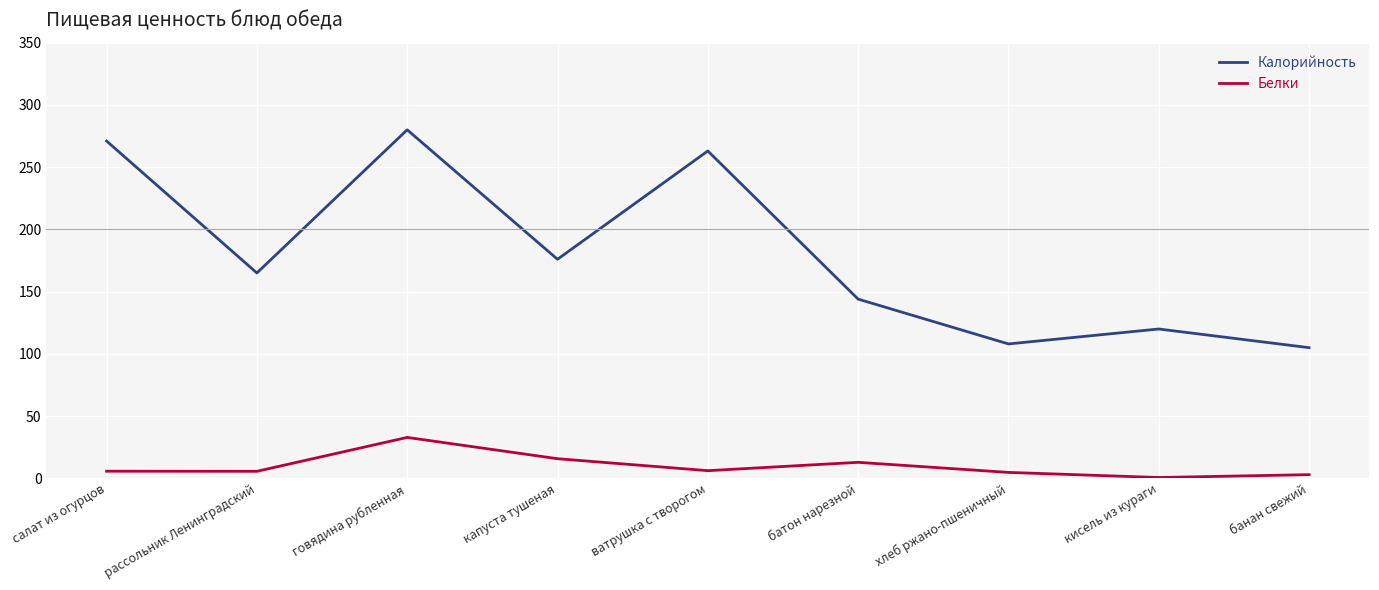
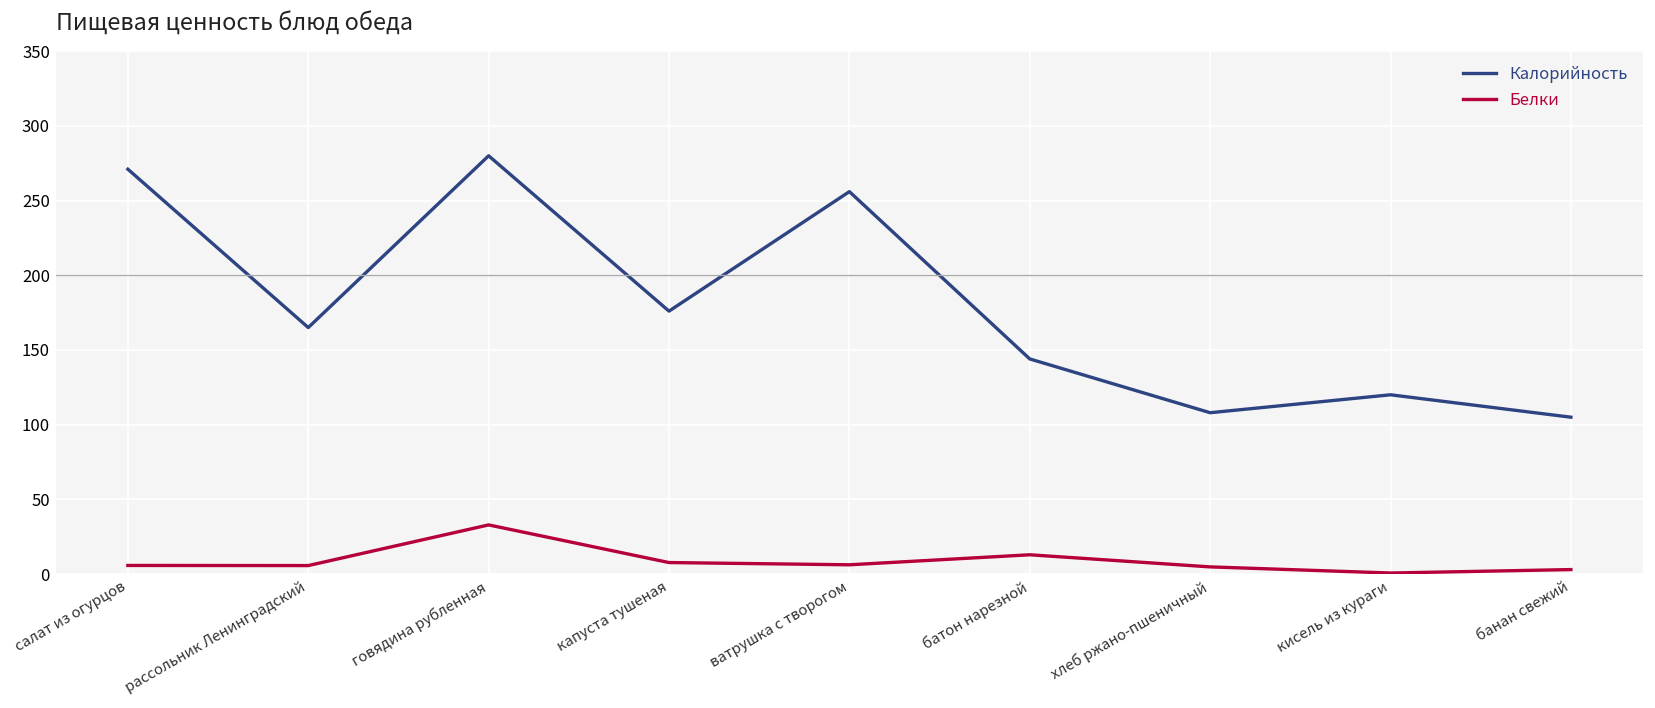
Белки, капуста тушеная: 16 -> 8
Калорийность, ватрушка с творогом: 263 -> 256
